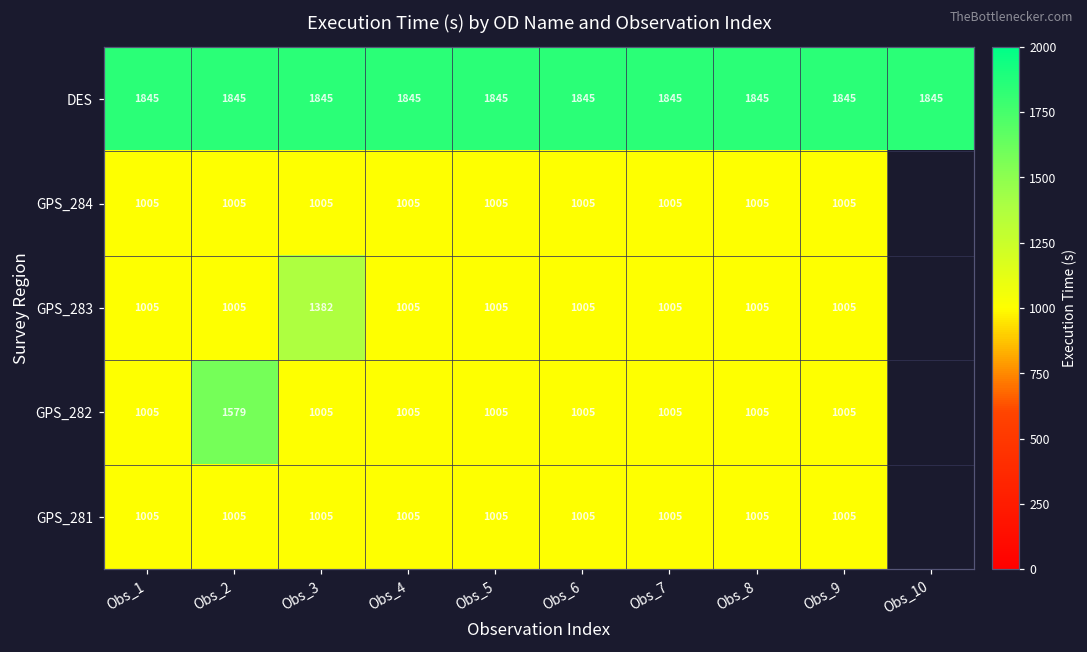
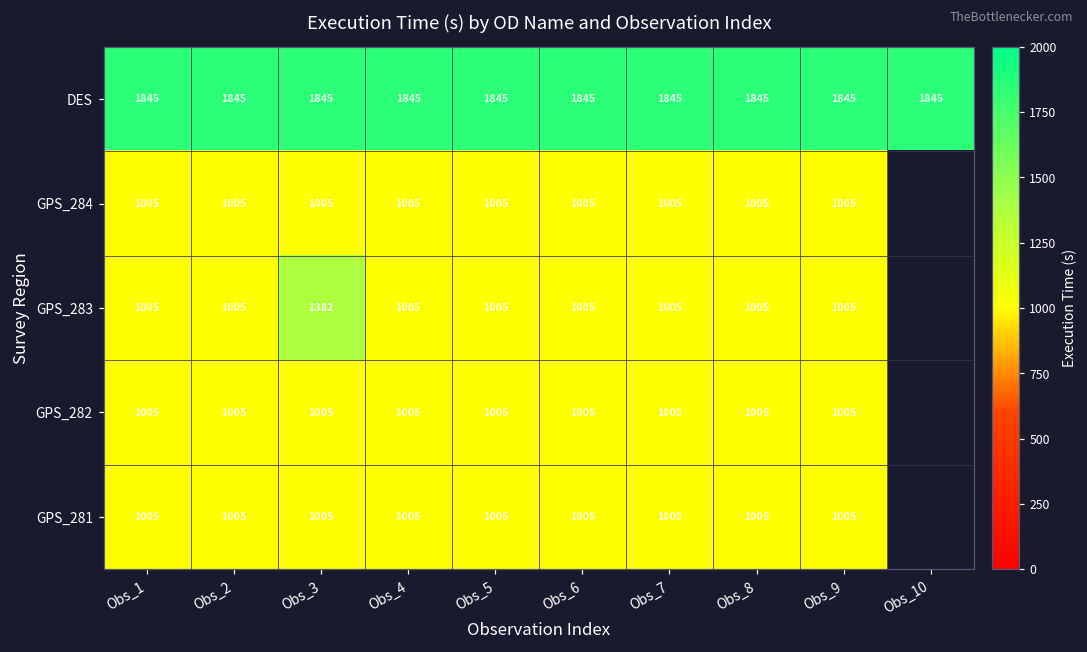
GPS_282, Obs_2: 1579 -> 1005
